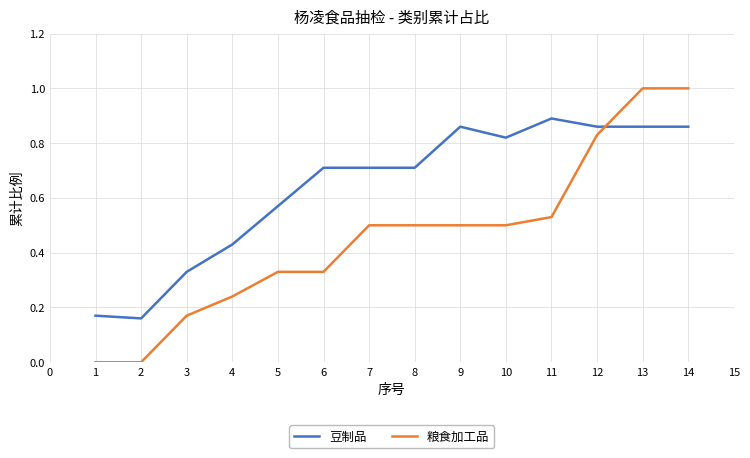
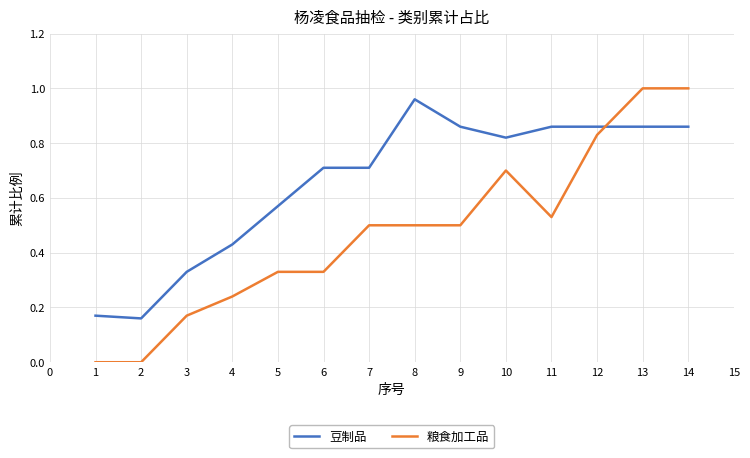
豆制品, 8: 0.71 -> 0.96
粮食加工品, 10: 0.5 -> 0.7
豆制品, 11: 0.89 -> 0.86
